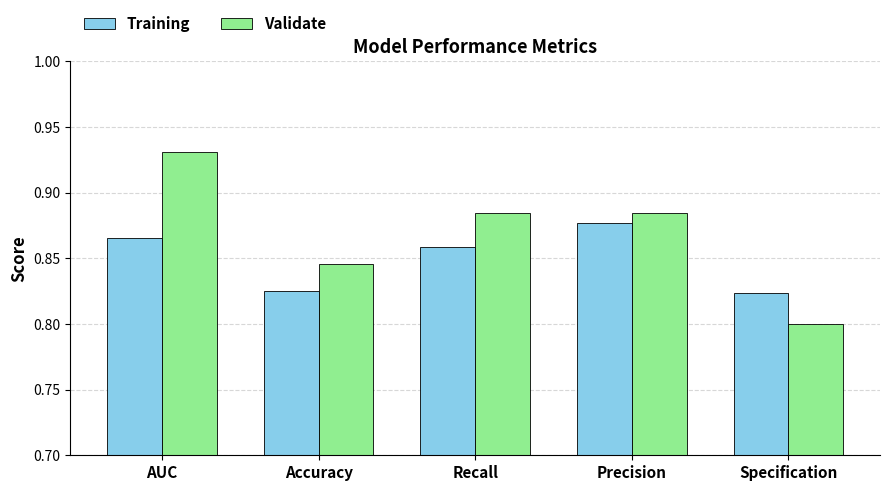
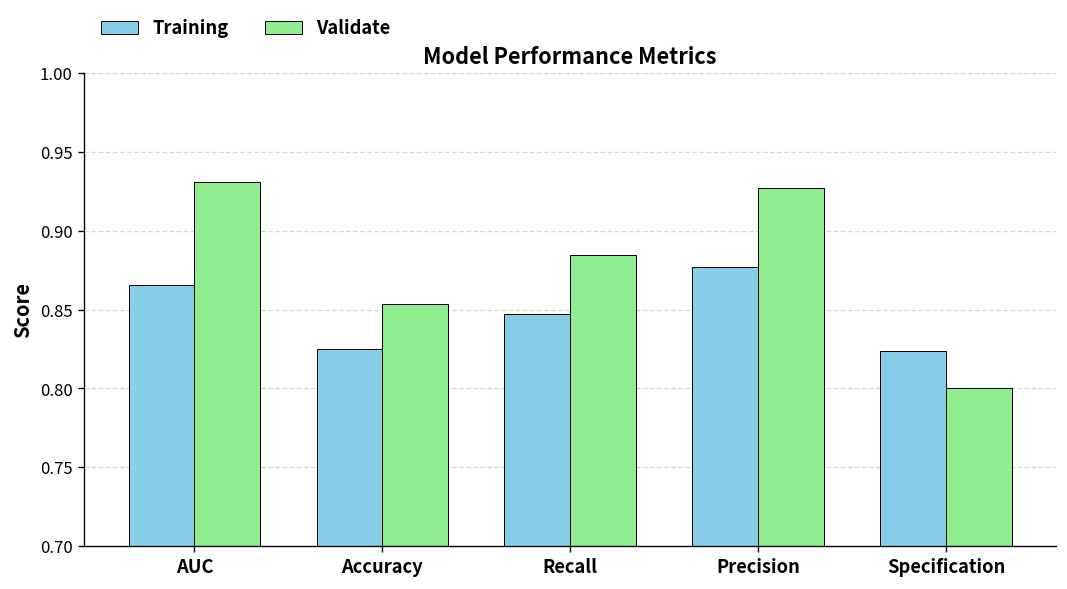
Validate, Accuracy: 0.846 -> 0.854
Training, Recall: 0.858 -> 0.847
Validate, Precision: 0.885 -> 0.927
